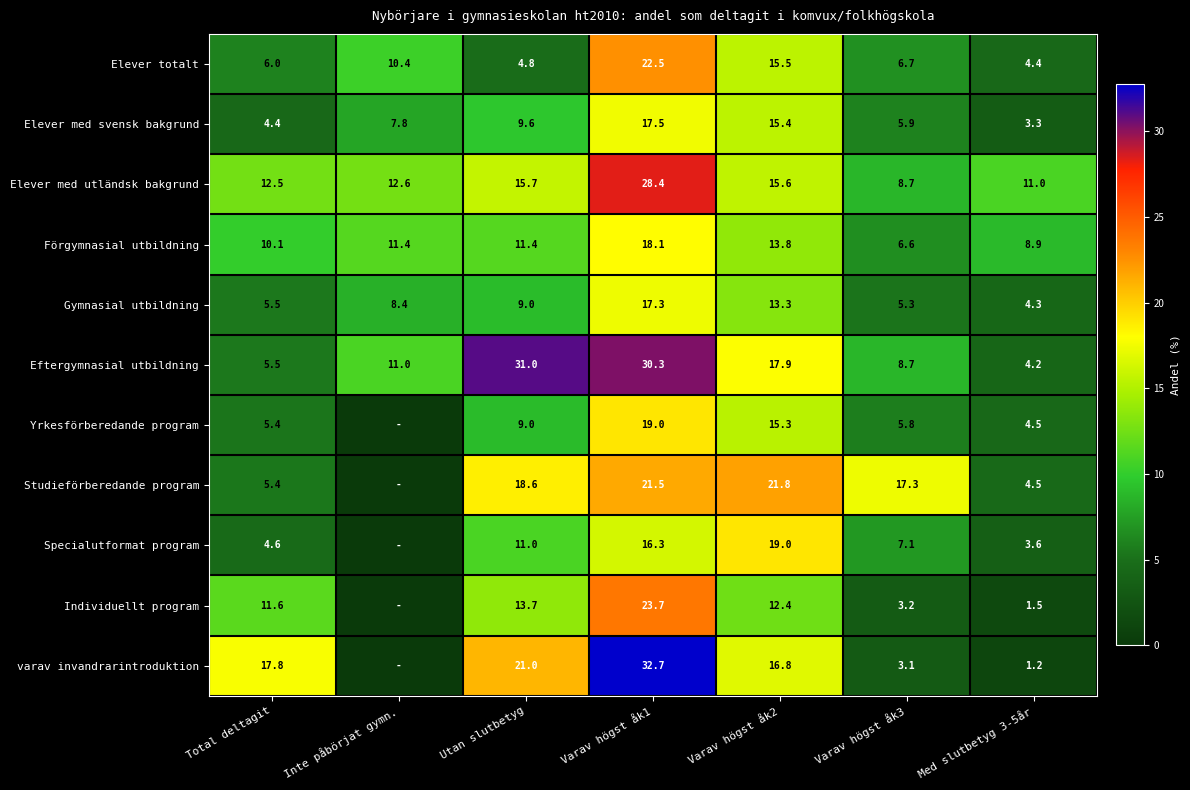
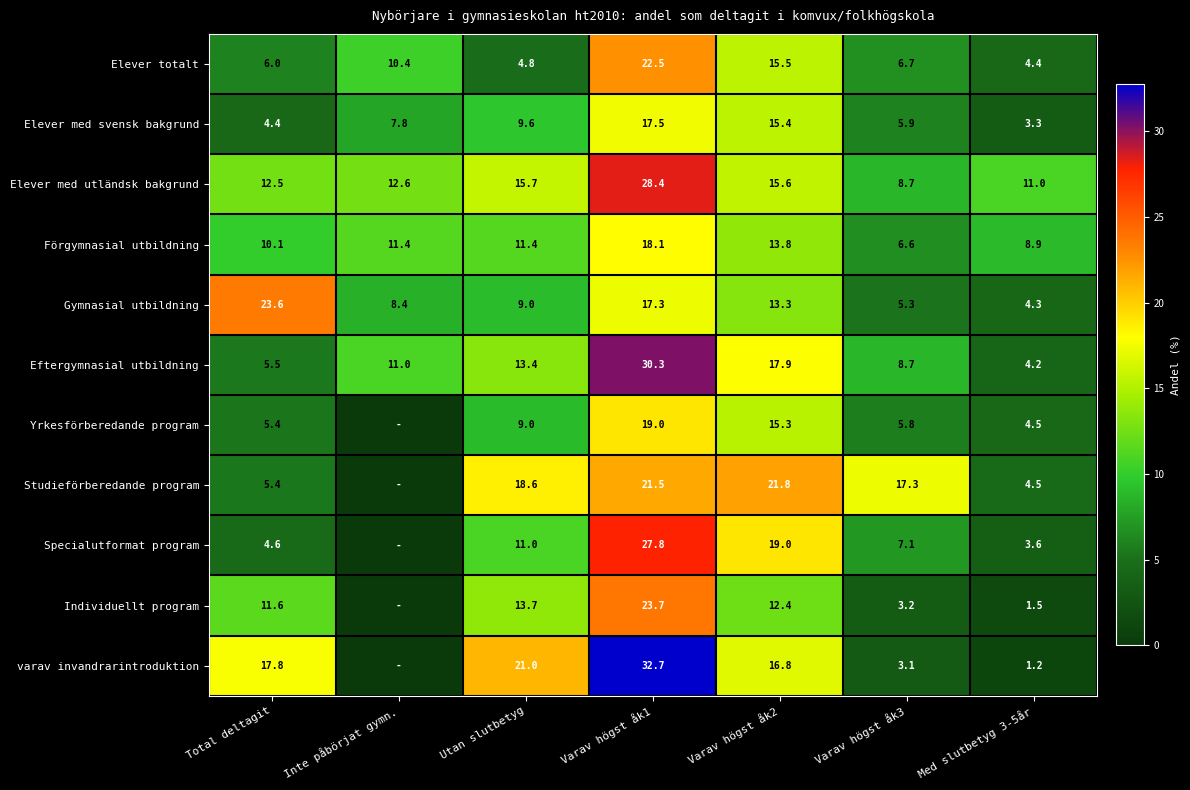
Gymnasial utbildning, Total deltagit: 5.5 -> 23.6
Eftergymnasial utbildning, Utan slutbetyg: 31.0 -> 13.4
Specialutformat program, Varav högst åk1: 16.3 -> 27.8
